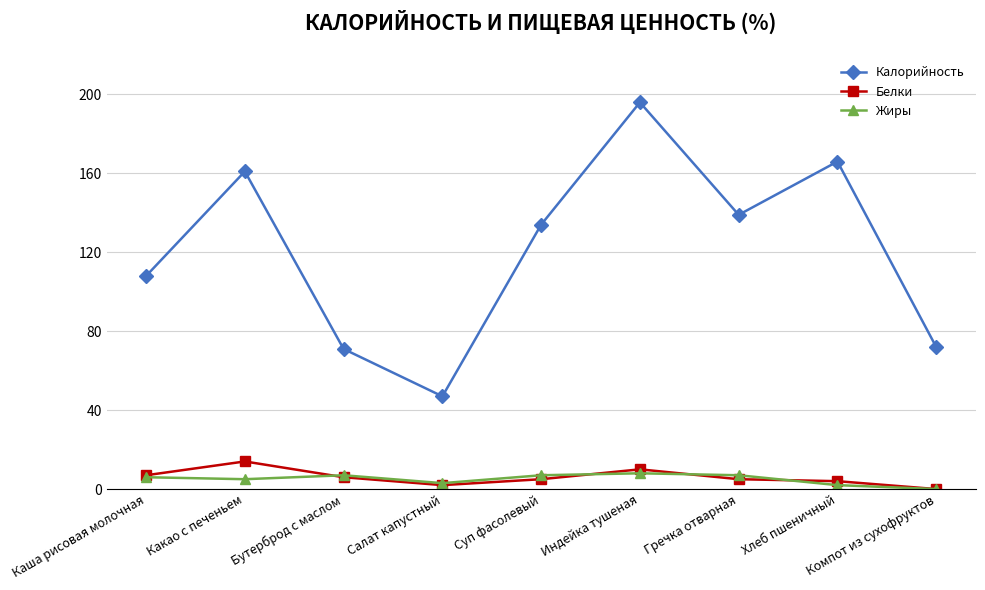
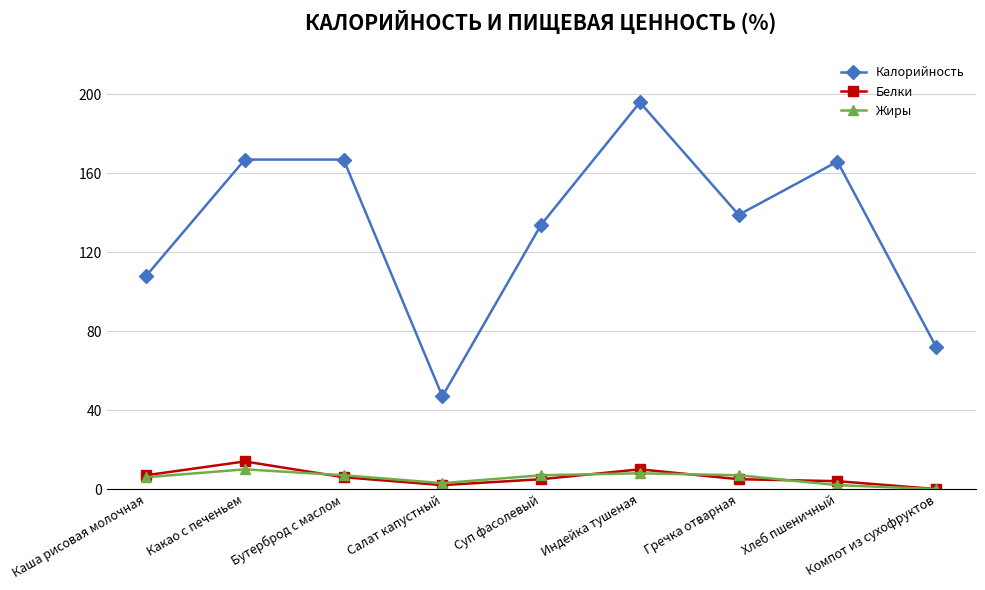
Калорийность, Какао с печеньем: 161 -> 167
Жиры, Какао с печеньем: 5 -> 10
Калорийность, Бутерброд с маслом: 71 -> 167
